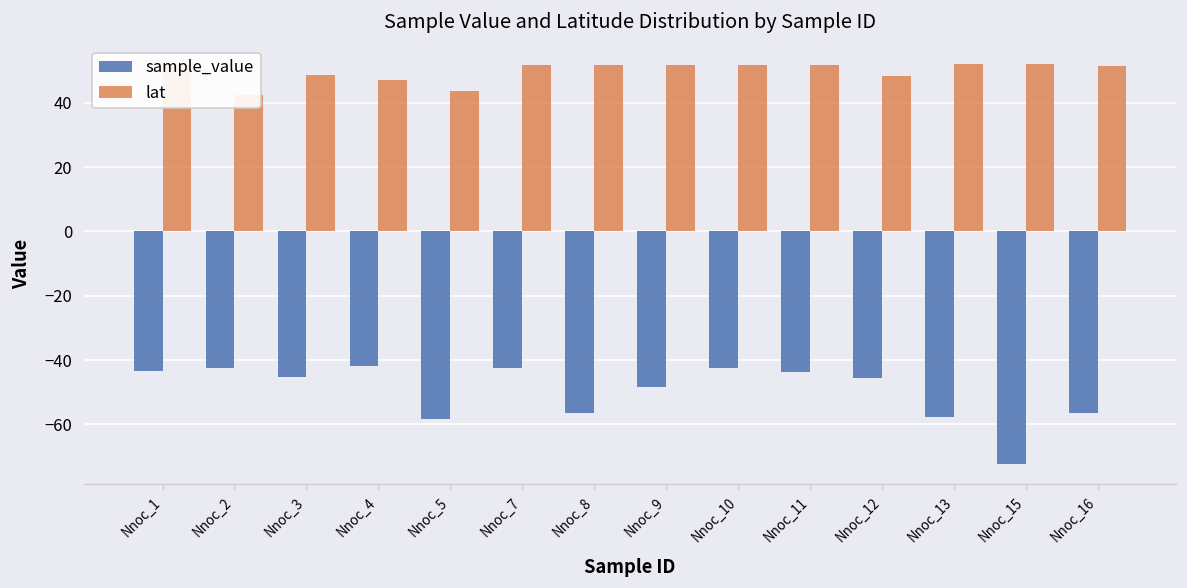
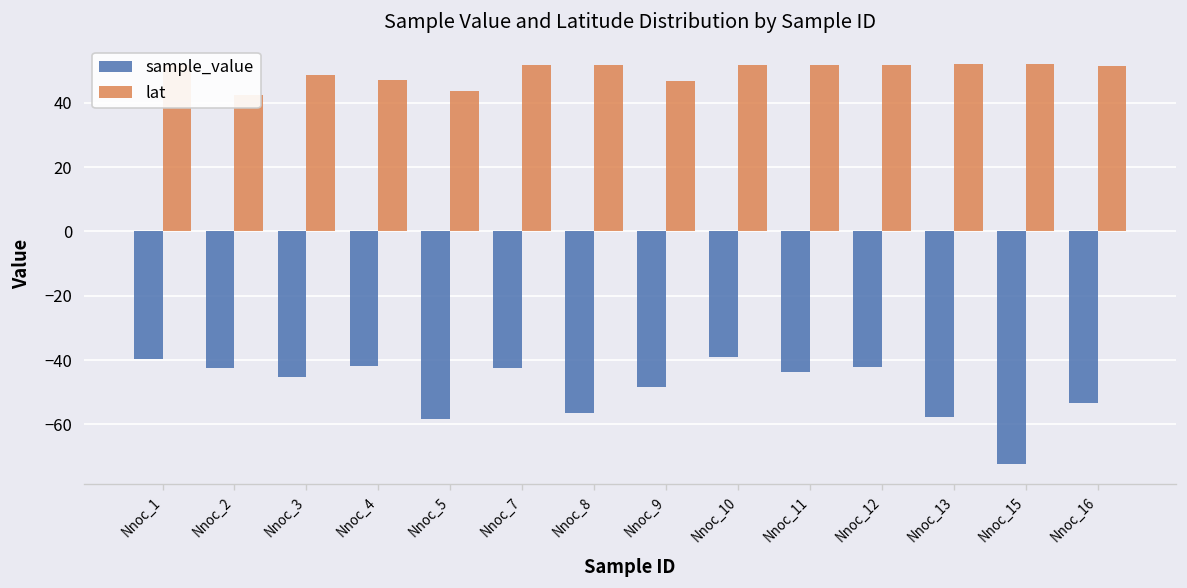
sample_value, Nnoc_1: -43 -> -40
lat, Nnoc_9: 52 -> 47
sample_value, Nnoc_10: -43 -> -39
sample_value, Nnoc_12: -46 -> -42
lat, Nnoc_12: 48 -> 52
sample_value, Nnoc_16: -57 -> -53
